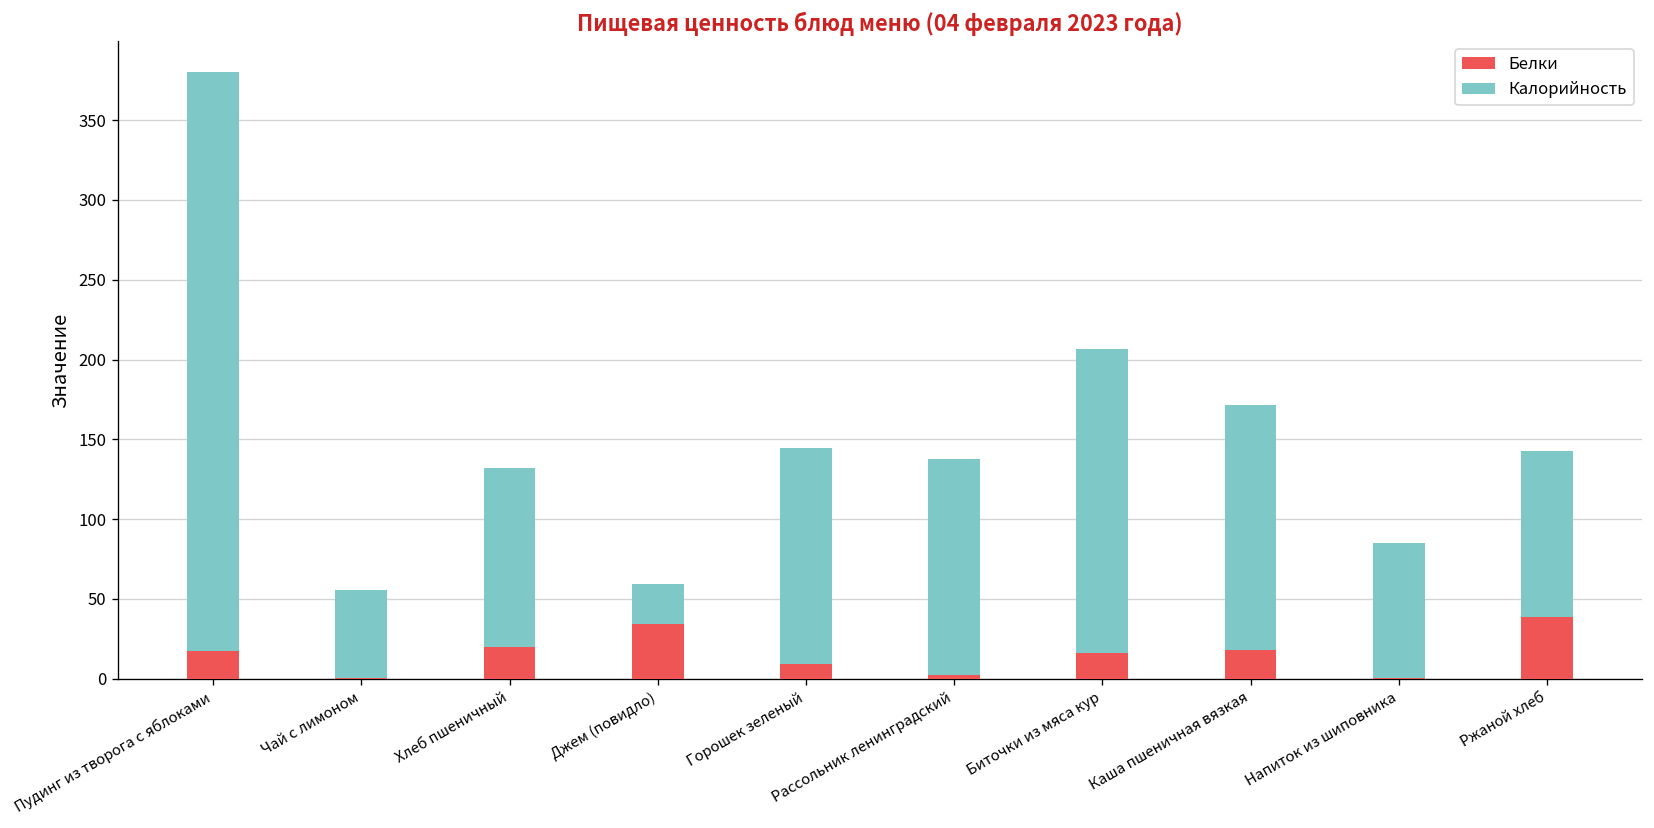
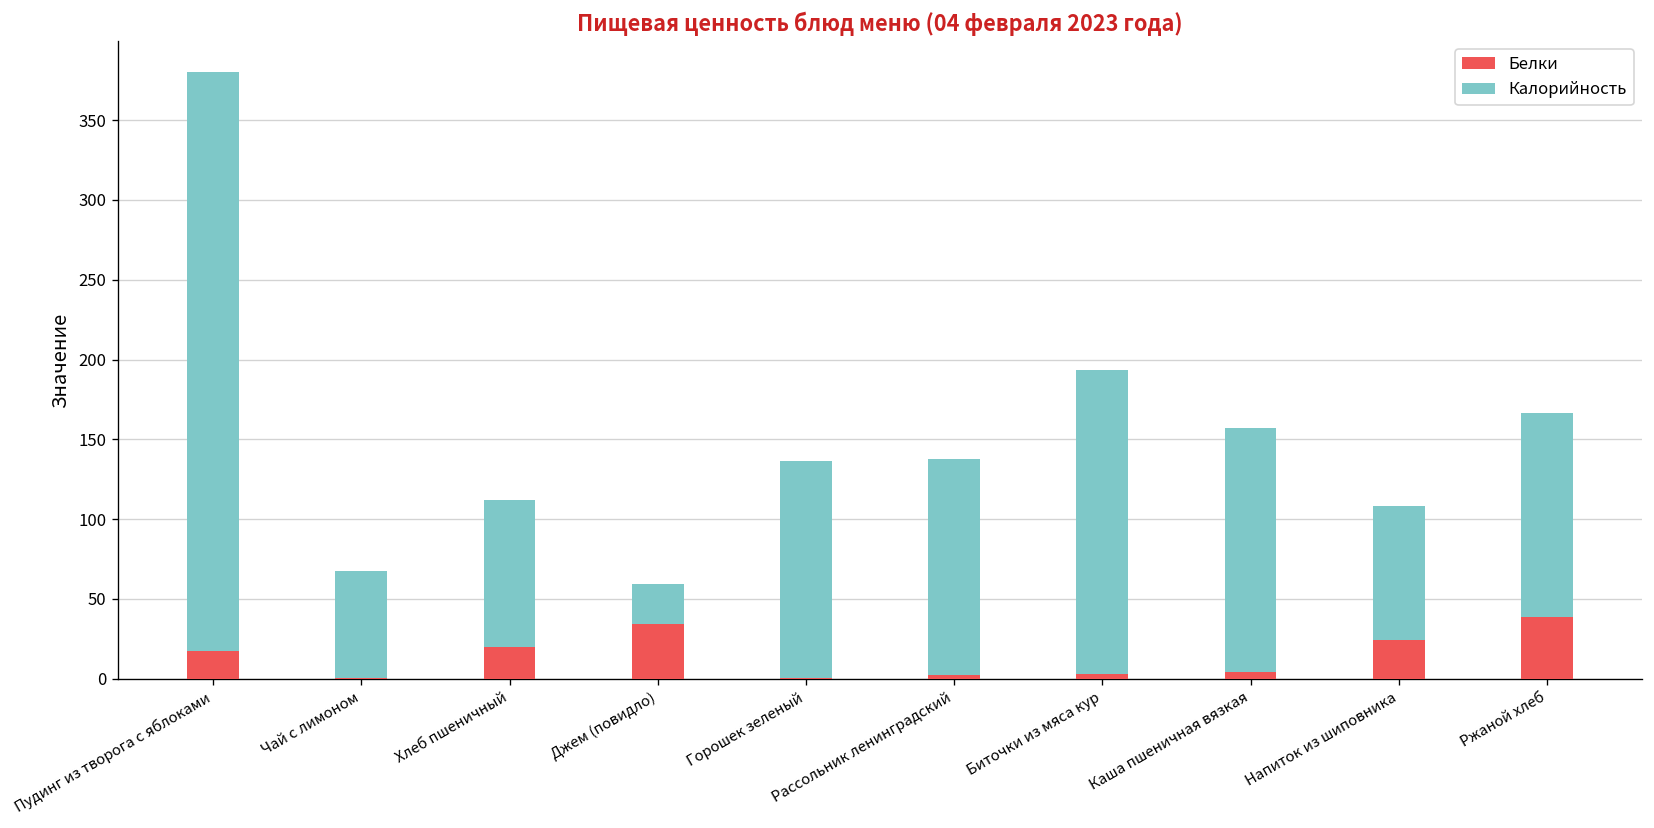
Калорийность, Чай с лимоном: 56 -> 68
Калорийность, Хлеб пшеничный: 112 -> 92
Белки, Горошек зеленый: 9 -> 1
Белки, Биточки из мяса кур: 16 -> 3
Белки, Каша пшеничная вязкая: 18 -> 4
Белки, Напиток из шиповника: 1 -> 24
Калорийность, Ржаной хлеб: 104 -> 128
